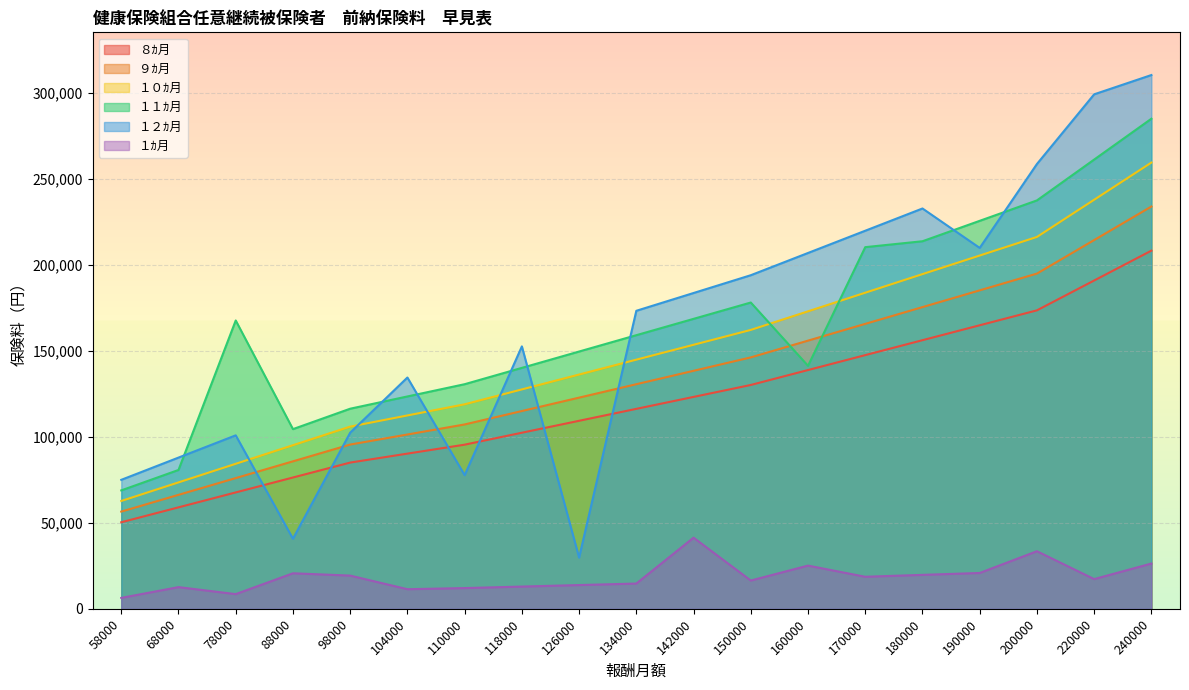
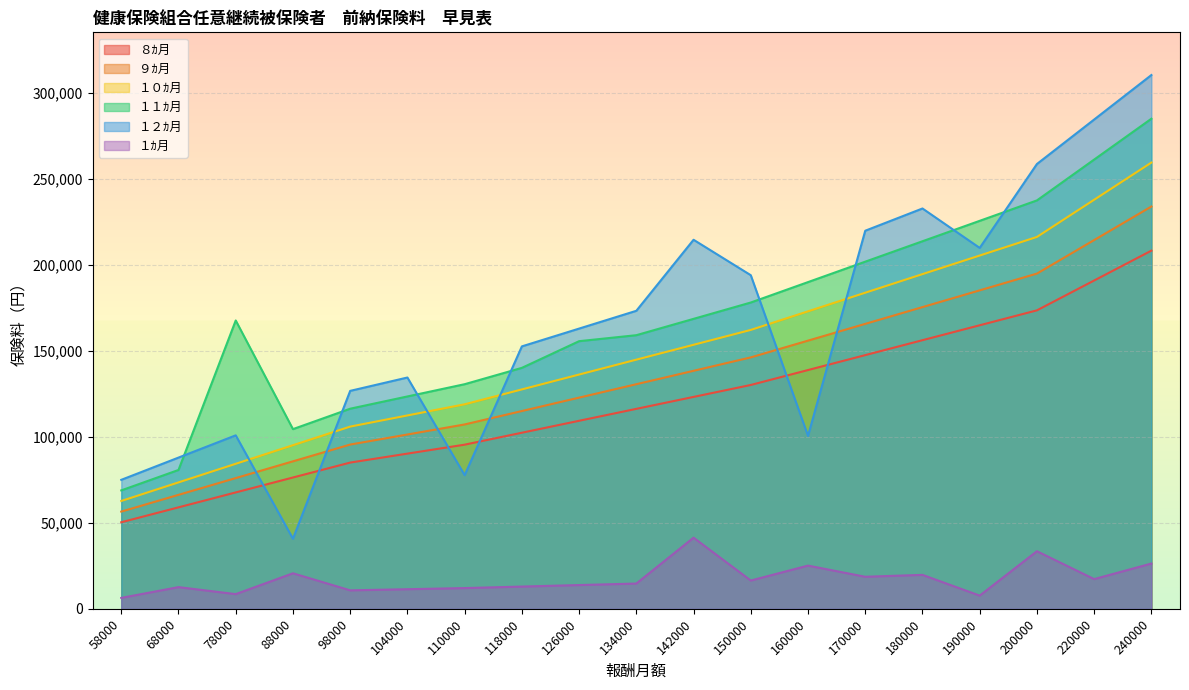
１２ｶ月, 98000: 102,000 -> 127,000
１ｶ月, 98000: 19,000 -> 11,000
１１ｶ月, 126000: 150,000 -> 156,000
１２ｶ月, 126000: 30,000 -> 163,000
１２ｶ月, 142000: 184,000 -> 214,000
１１ｶ月, 160000: 141,000 -> 190,000
１２ｶ月, 160000: 207,000 -> 100,000
１１ｶ月, 170000: 210,000 -> 202,000
１ｶ月, 190000: 21,000 -> 8,000
１２ｶ月, 220000: 299,000 -> 284,000
